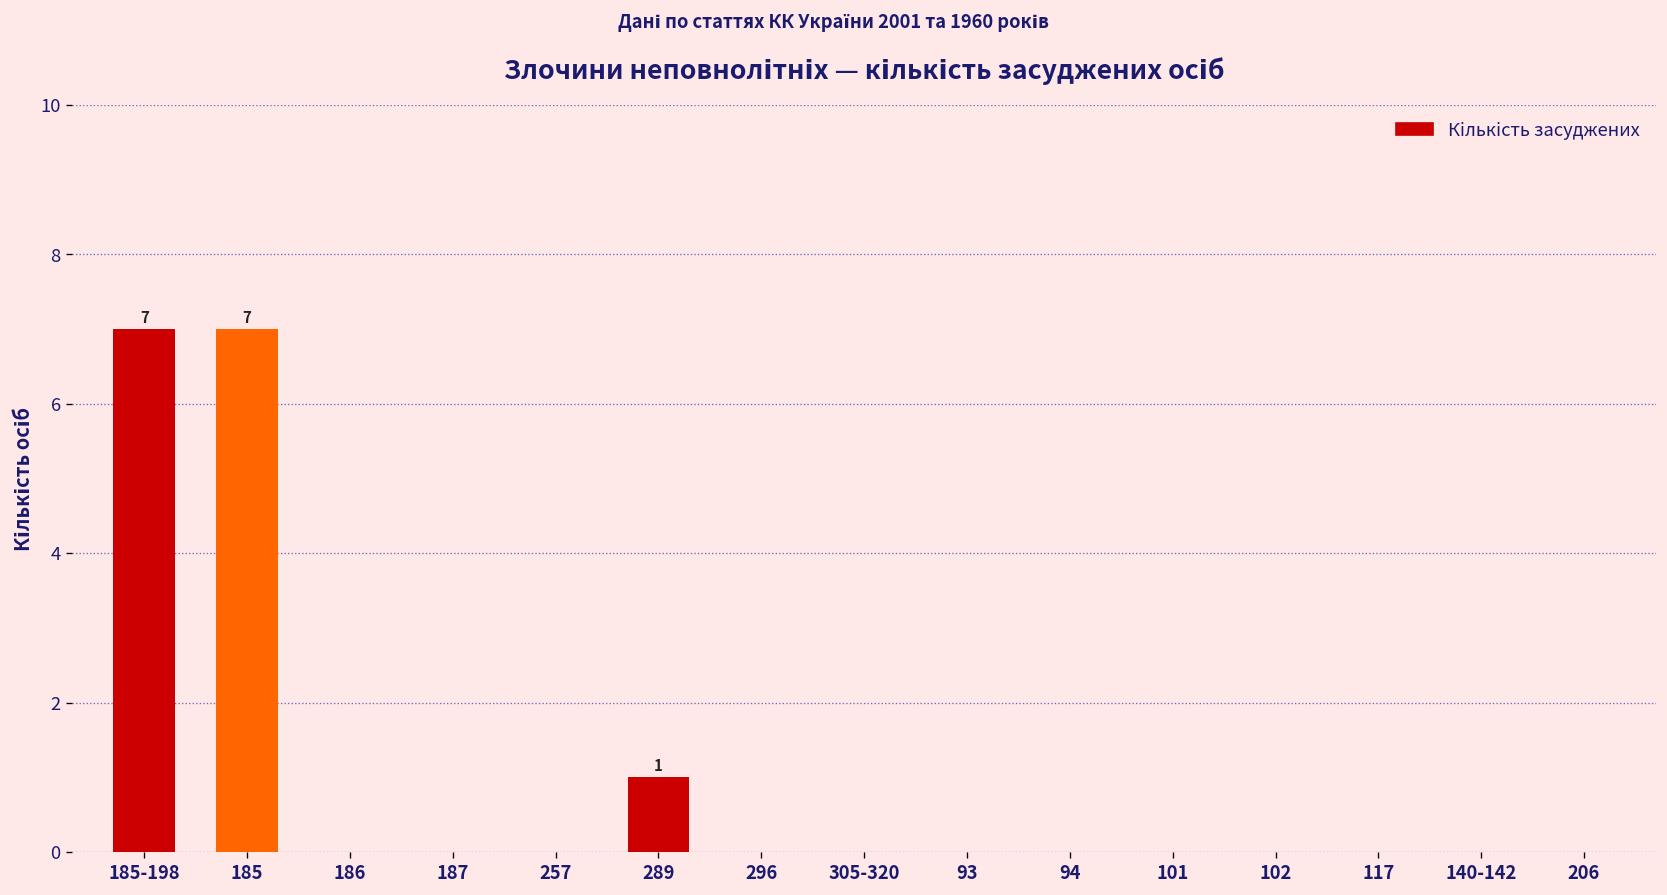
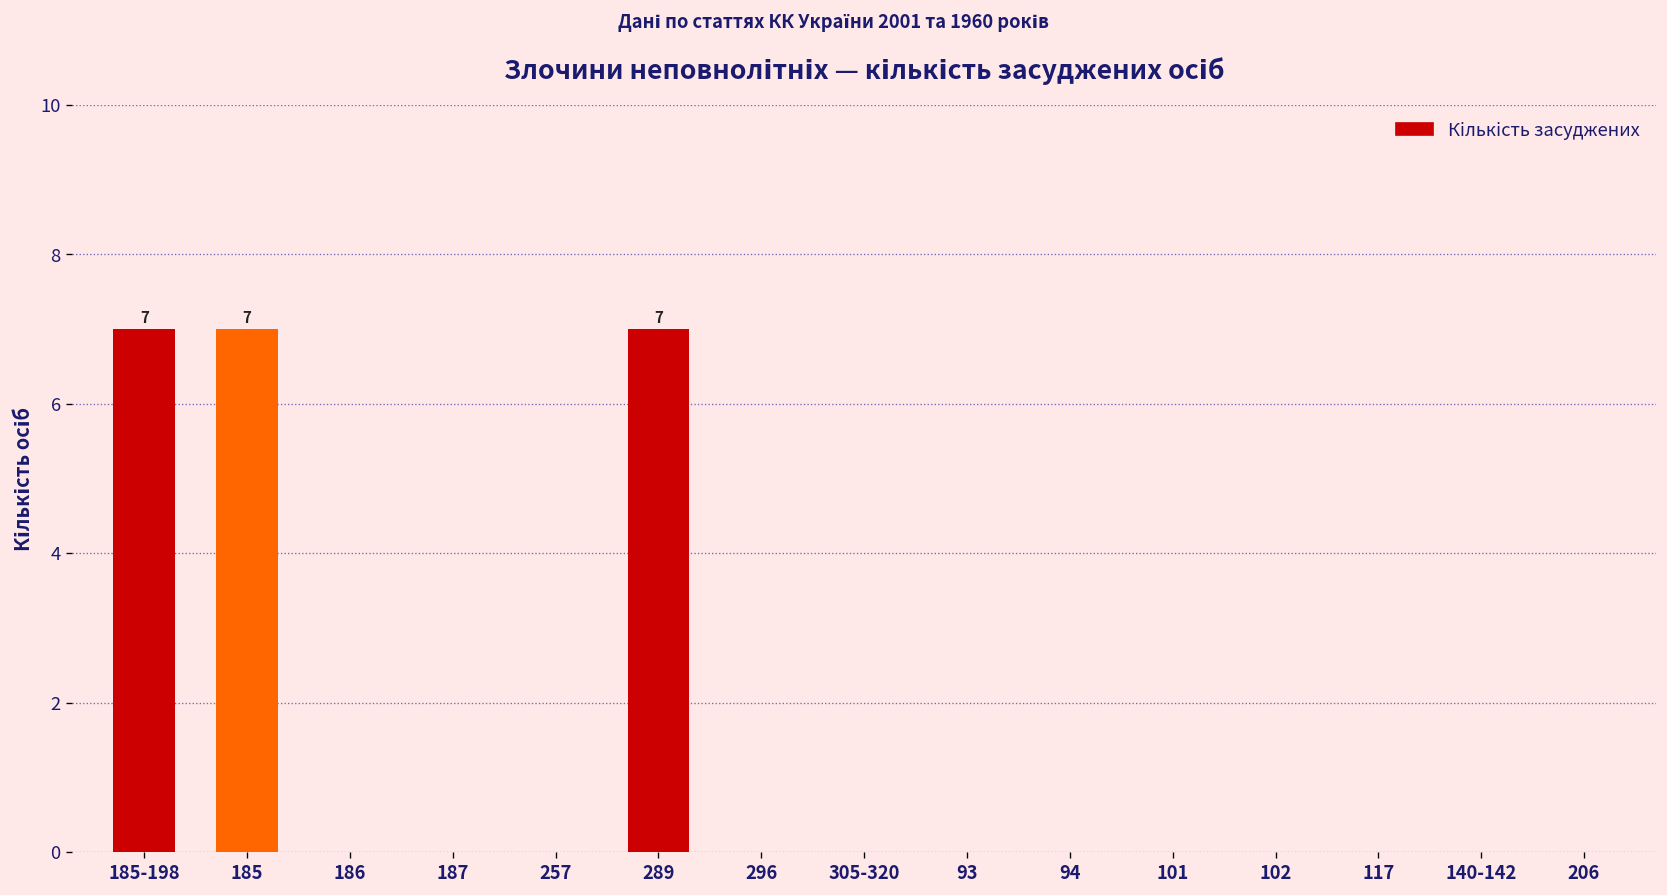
289: 1 -> 7
